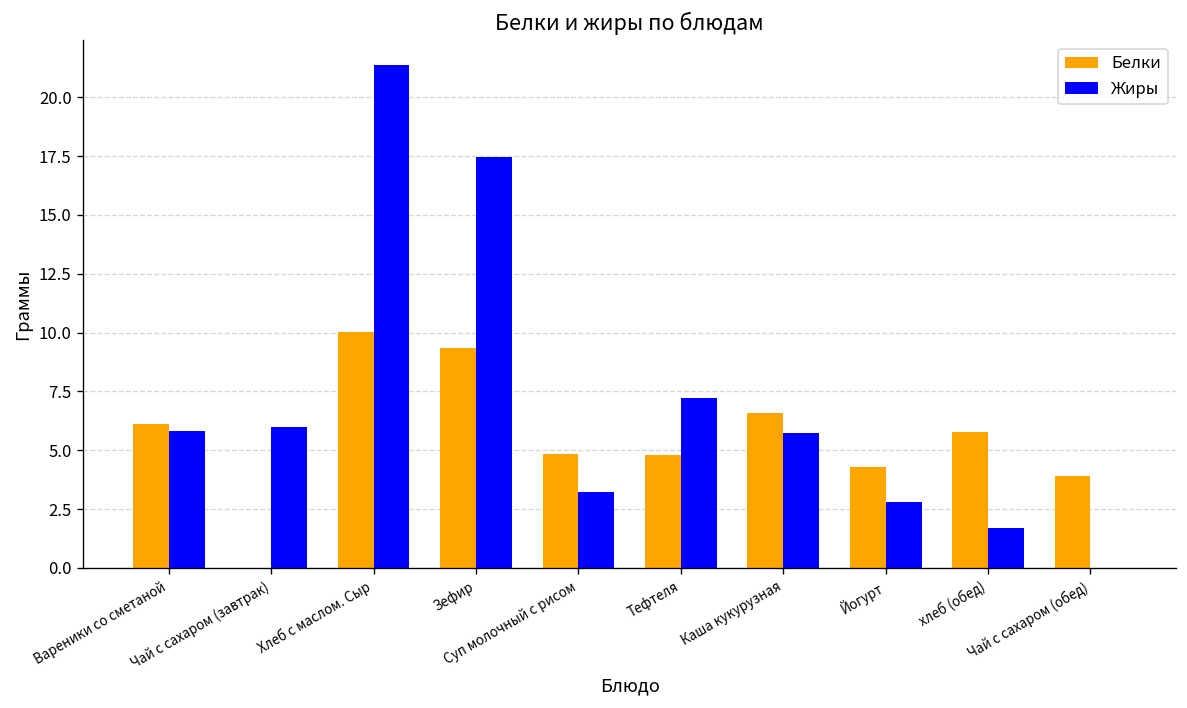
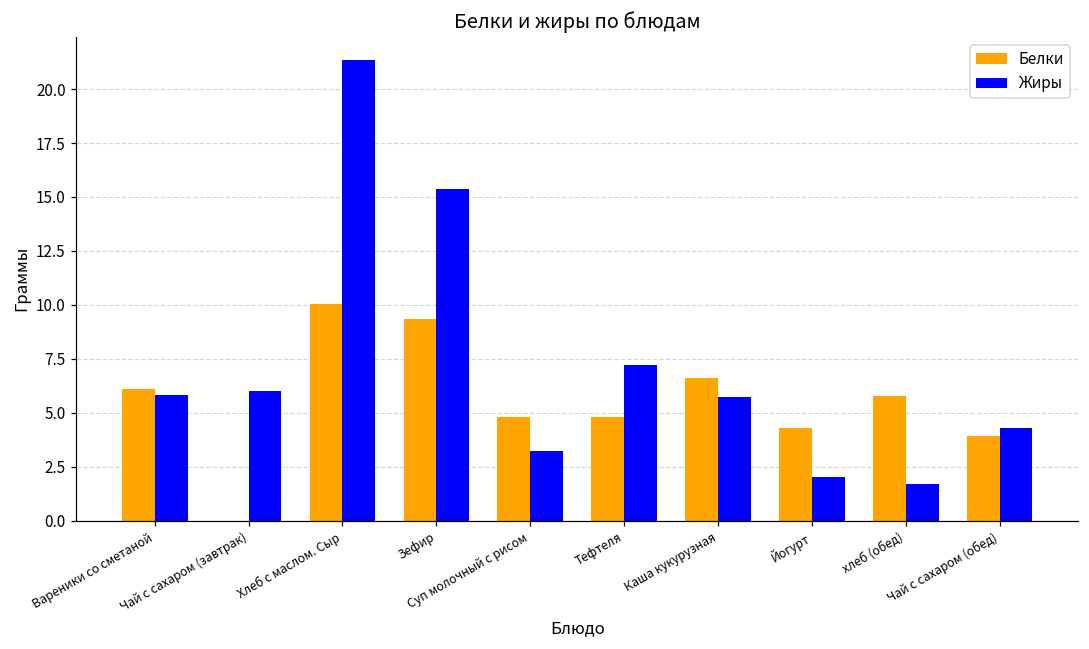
Жиры, Зефир: 17.5 -> 15.4
Жиры, Йогурт: 2.8 -> 2.0
Жиры, Чай с сахаром (обед): 0.0 -> 4.3
